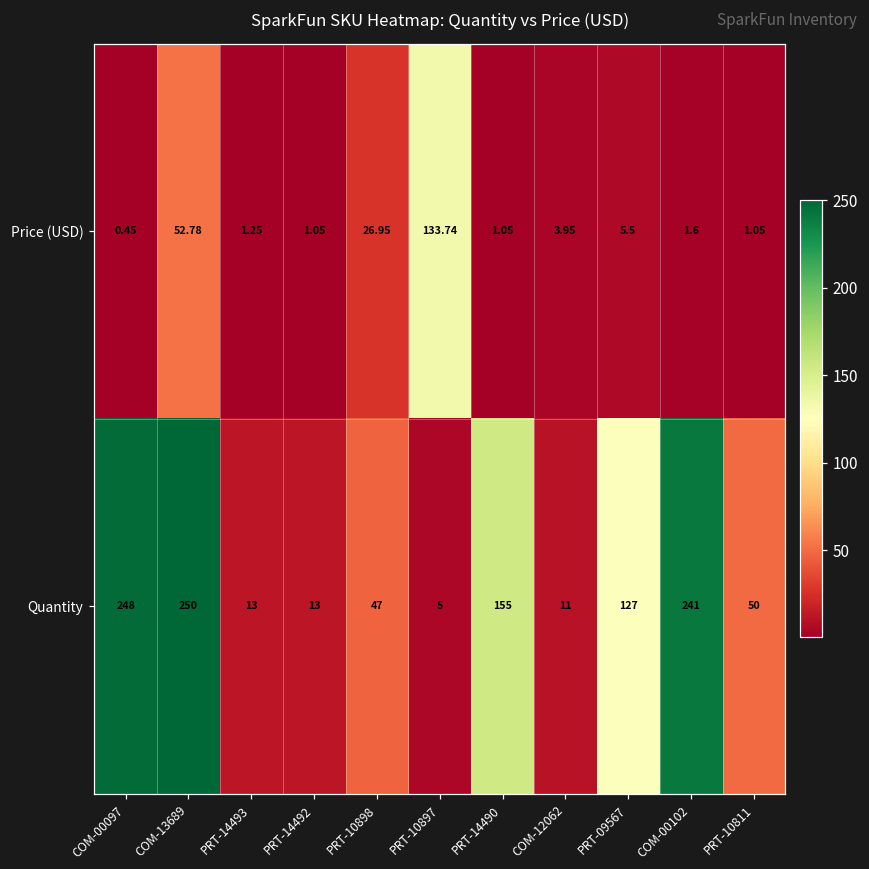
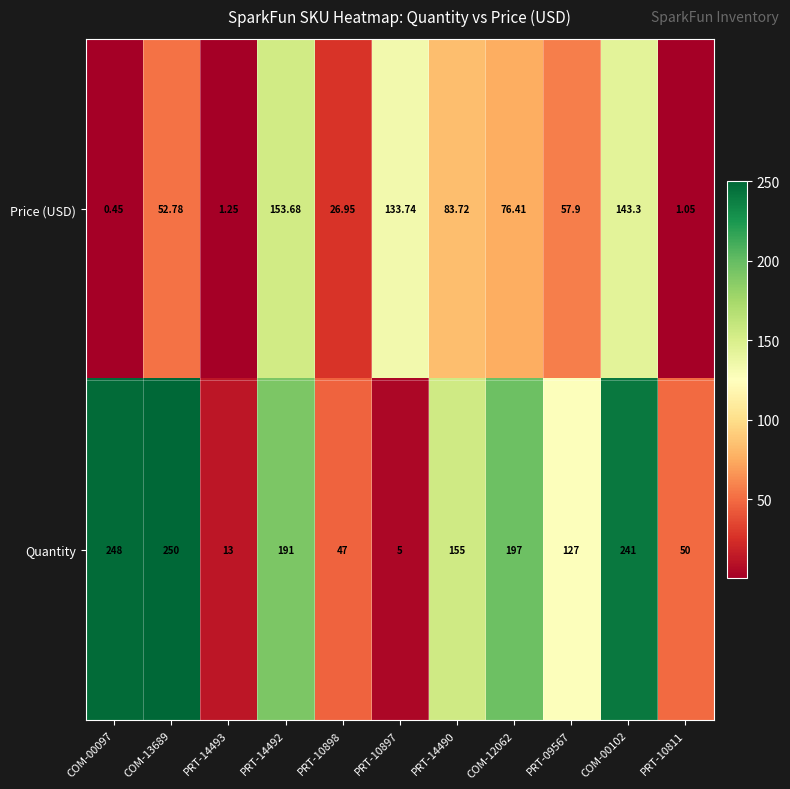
Price (USD), PRT-14492: 1.05 -> 153.68
Price (USD), PRT-14490: 1.05 -> 83.72
Price (USD), COM-12062: 3.95 -> 76.41
Price (USD), PRT-09567: 5.5 -> 57.9
Price (USD), COM-00102: 1.6 -> 143.3
Quantity, PRT-14492: 13 -> 191
Quantity, COM-12062: 11 -> 197
